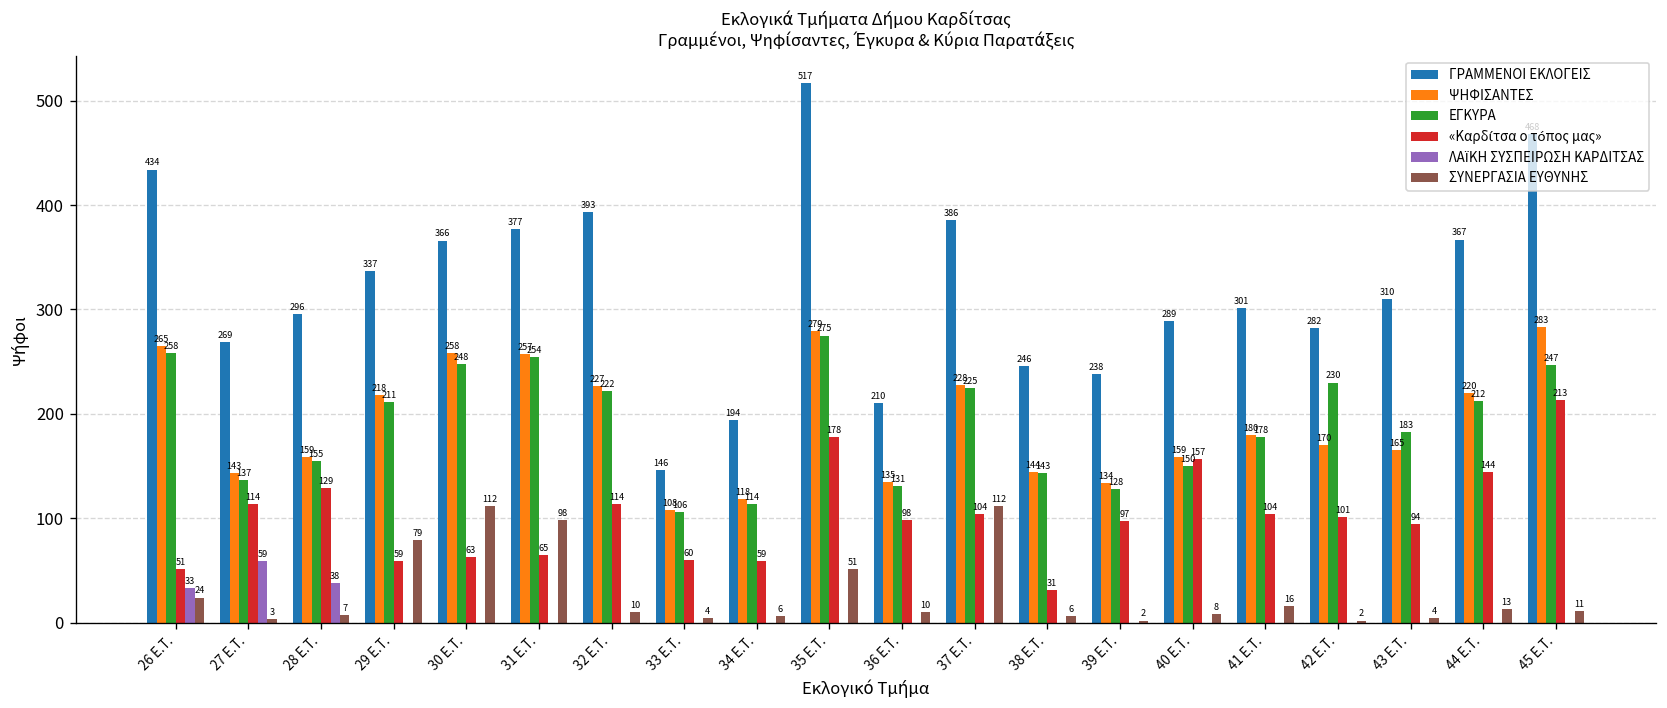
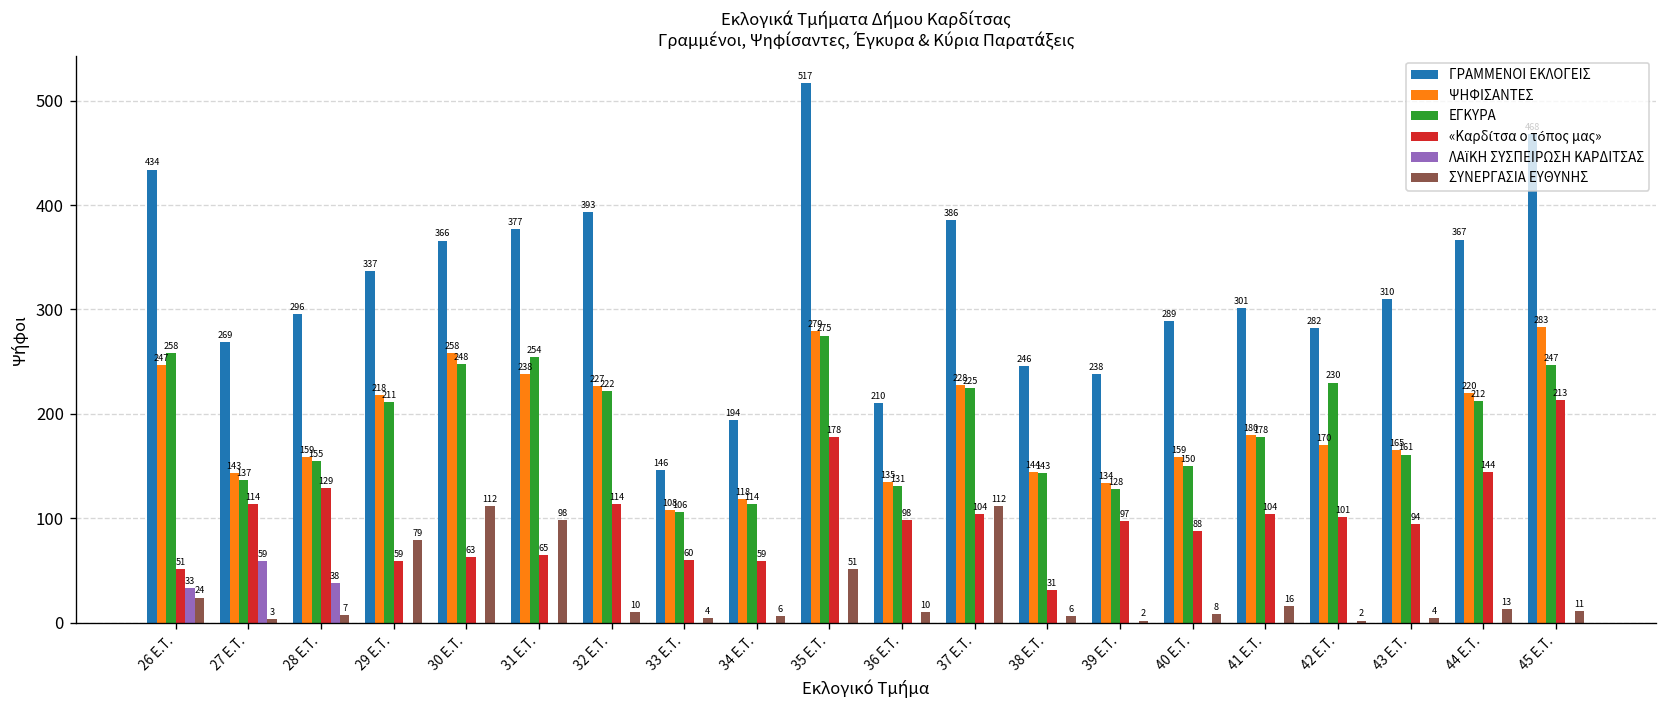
ΨΗΦΙΣΑΝΤΕΣ, 26 E.T.: 265 -> 247
ΨΗΦΙΣΑΝΤΕΣ, 31 E.T.: 257 -> 238
«Καρδίτσα ο τόπος μας», 40 E.T.: 157 -> 88
ΕΓΚΥΡΑ, 43 E.T.: 183 -> 161
